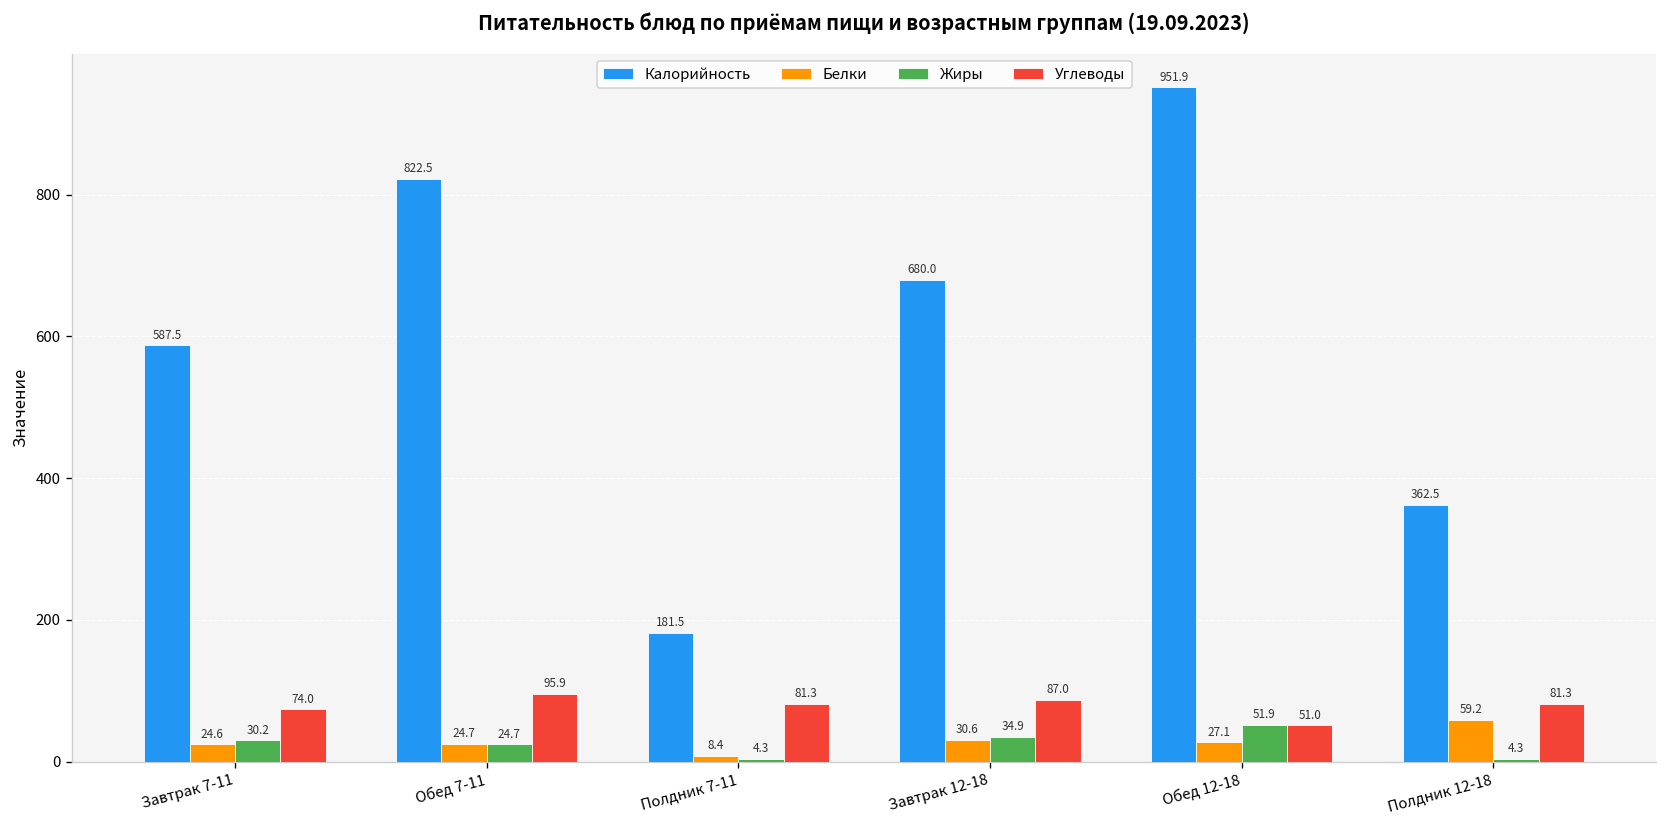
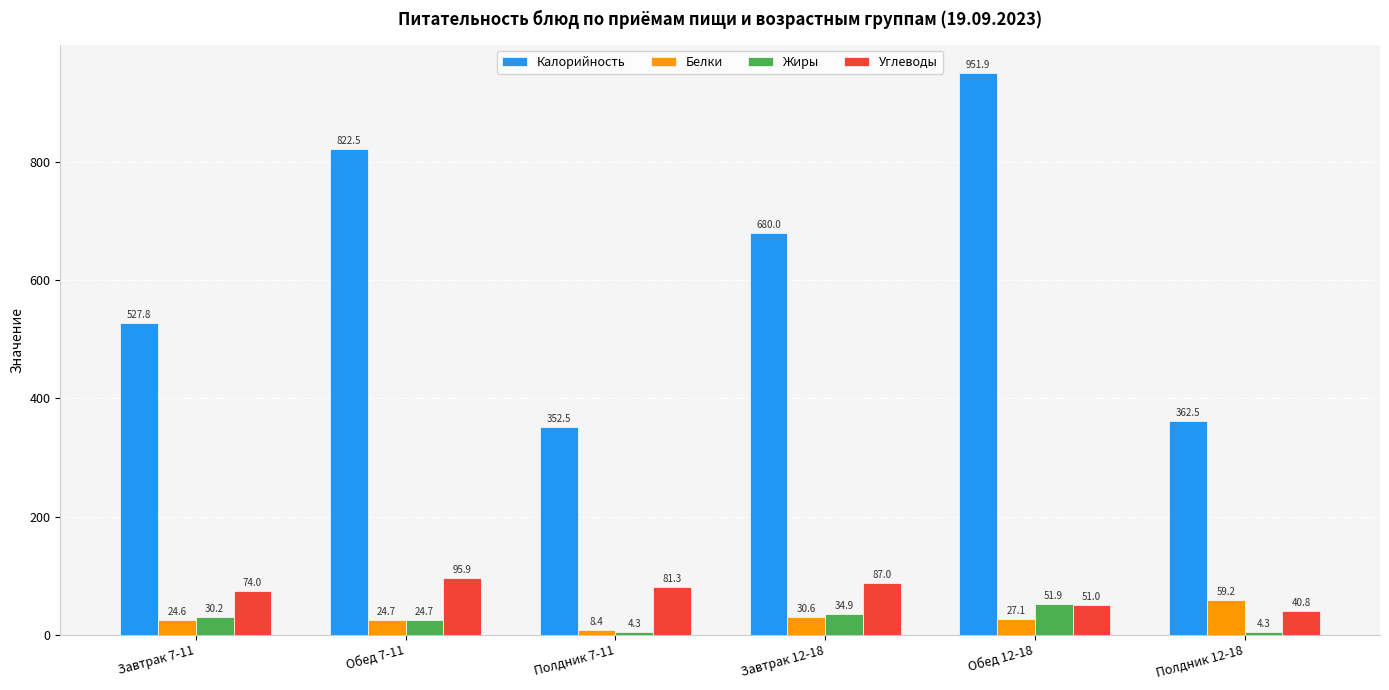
Калорийность, Завтрак 7-11: 587.5 -> 527.8
Калорийность, Полдник 7-11: 181.5 -> 352.5
Углеводы, Полдник 12-18: 81.3 -> 40.8
